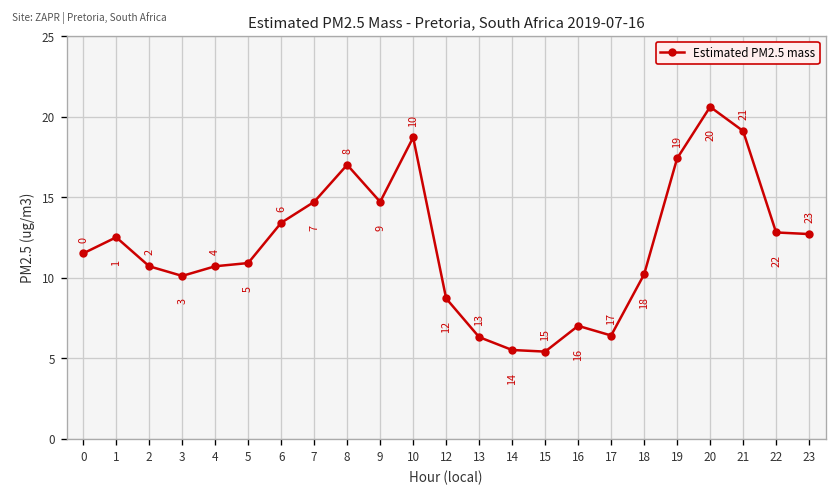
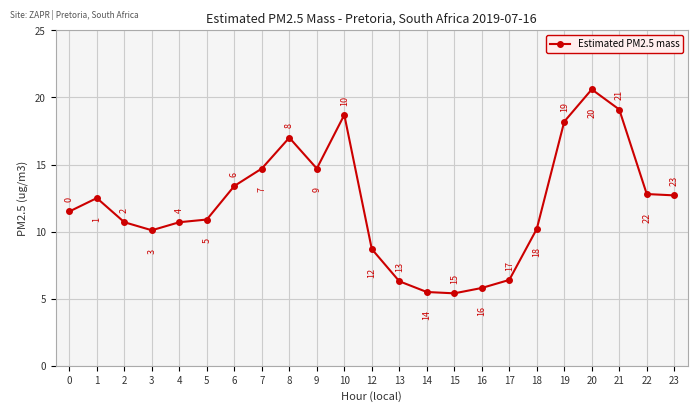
16: 7.0 -> 5.8
19: 17.4 -> 18.2
